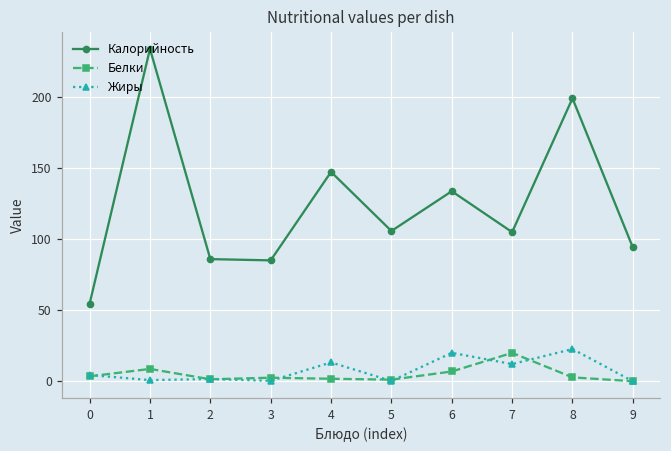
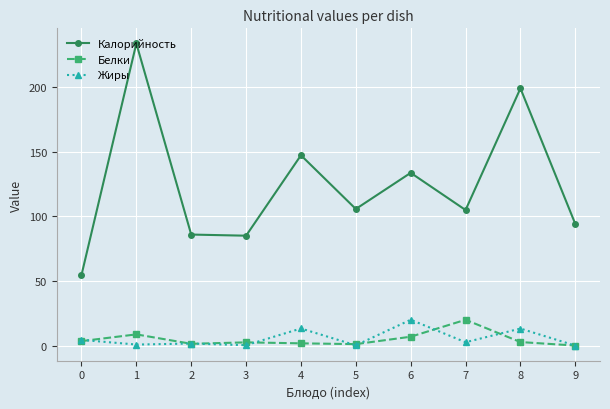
Жиры, 7: 12 -> 3
Жиры, 8: 23 -> 13
